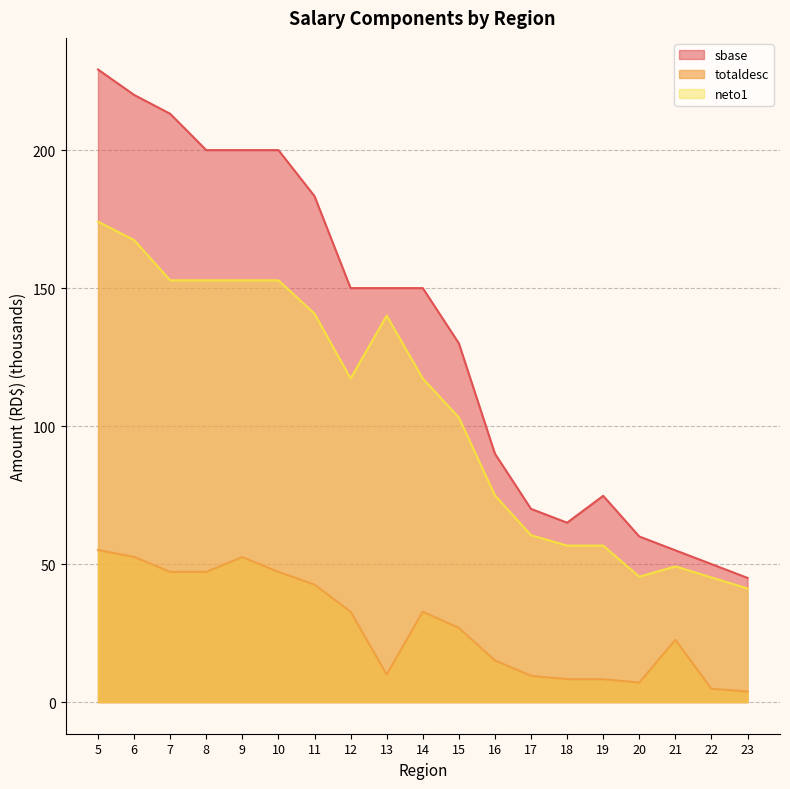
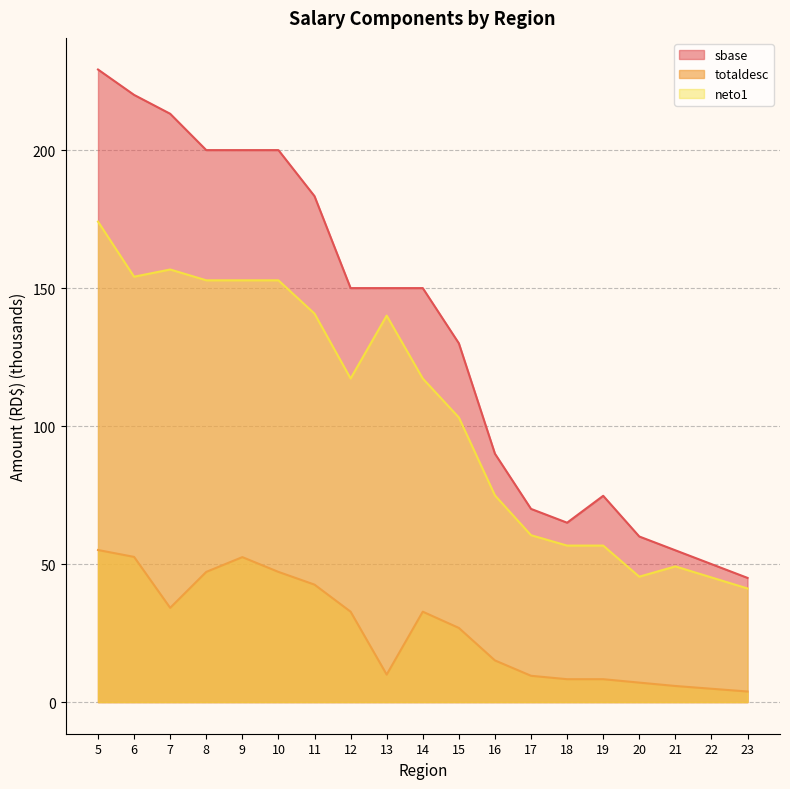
neto1, 6: 167 -> 154
totaldesc, 7: 47 -> 34
neto1, 7: 153 -> 157
totaldesc, 21: 23 -> 6
